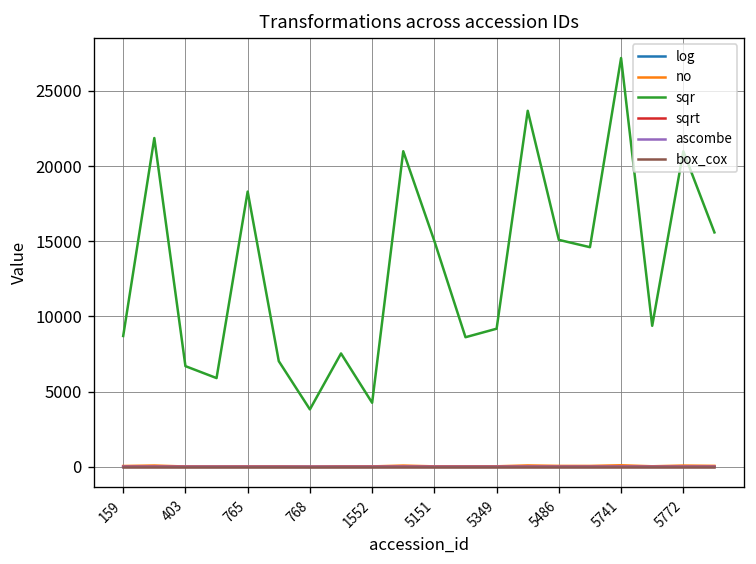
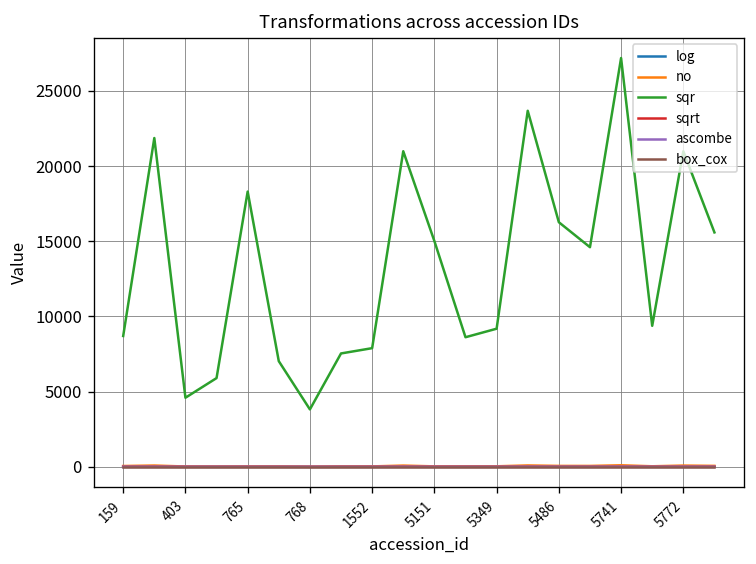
sqr, 403: 6700 -> 4600
sqr, 1552: 4300 -> 7900
sqr, 5486: 15100 -> 16300
